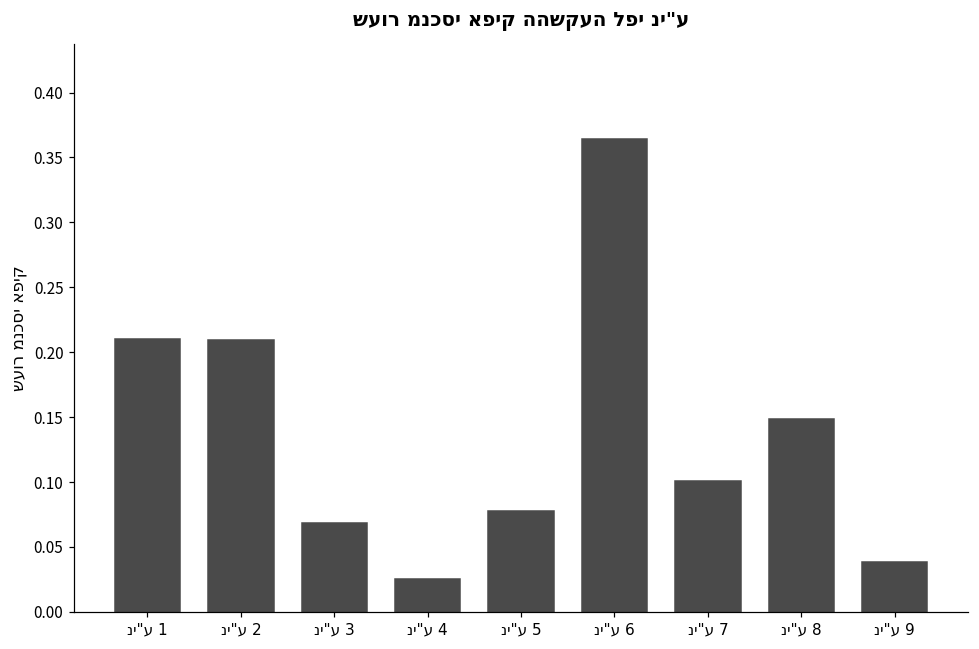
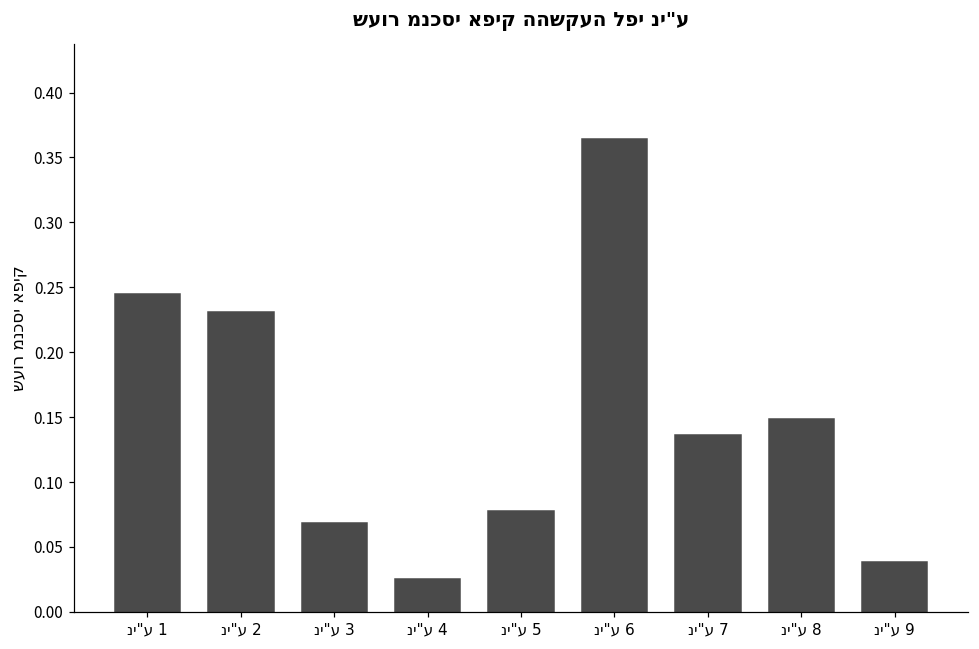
ני"ע 1: 0.210 -> 0.245
ני"ע 2: 0.209 -> 0.231
ני"ע 7: 0.101 -> 0.136
